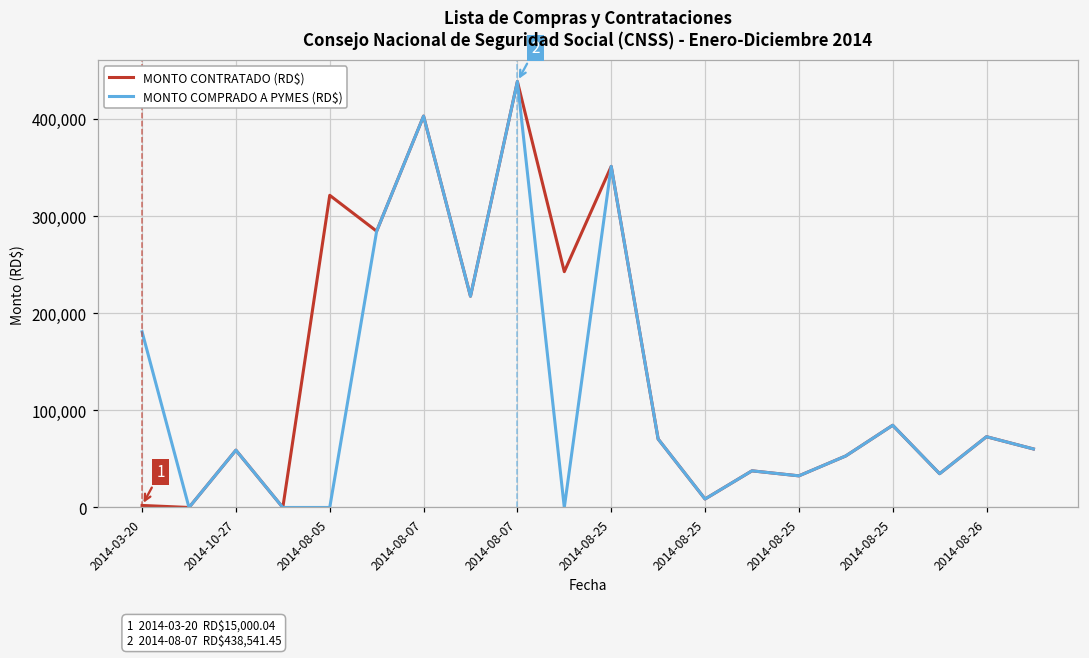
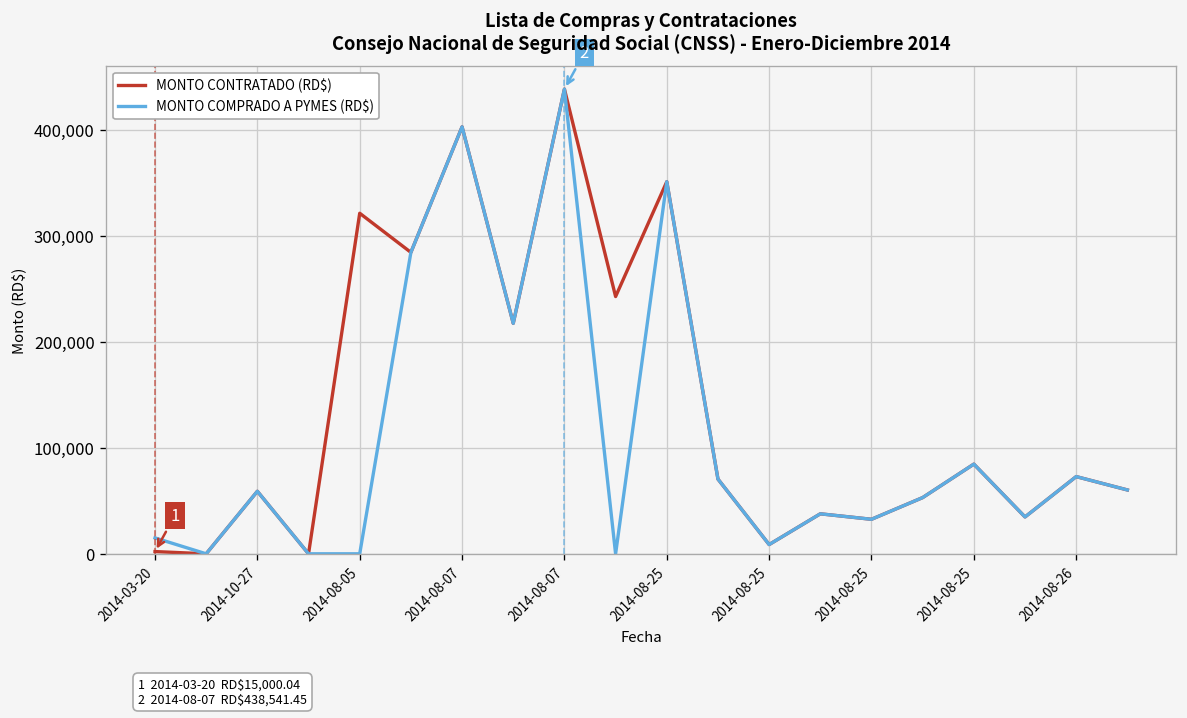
MONTO COMPRADO A PYMES (RD$), 2014-03-20: 180,000 -> 20,000
